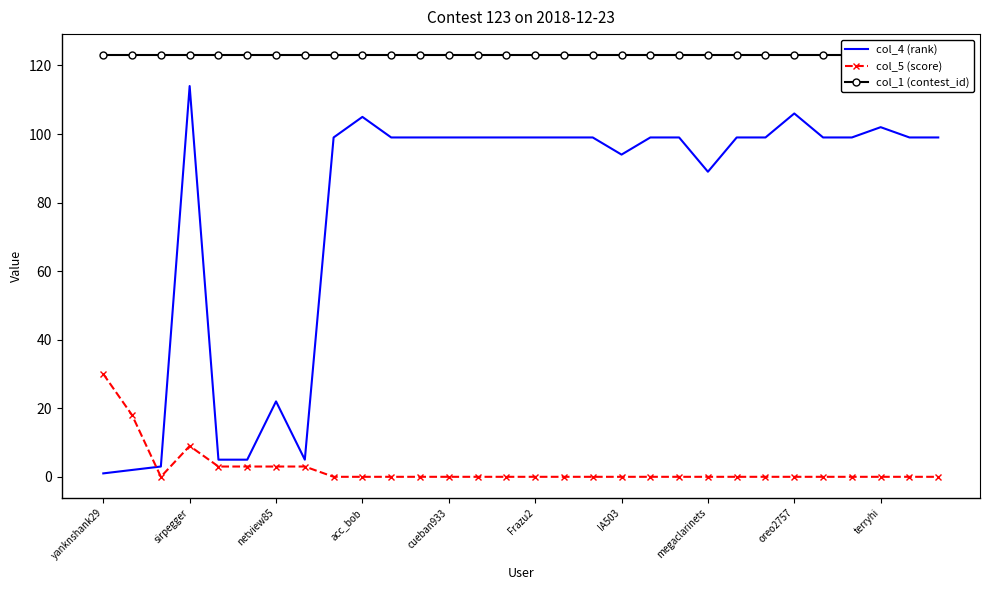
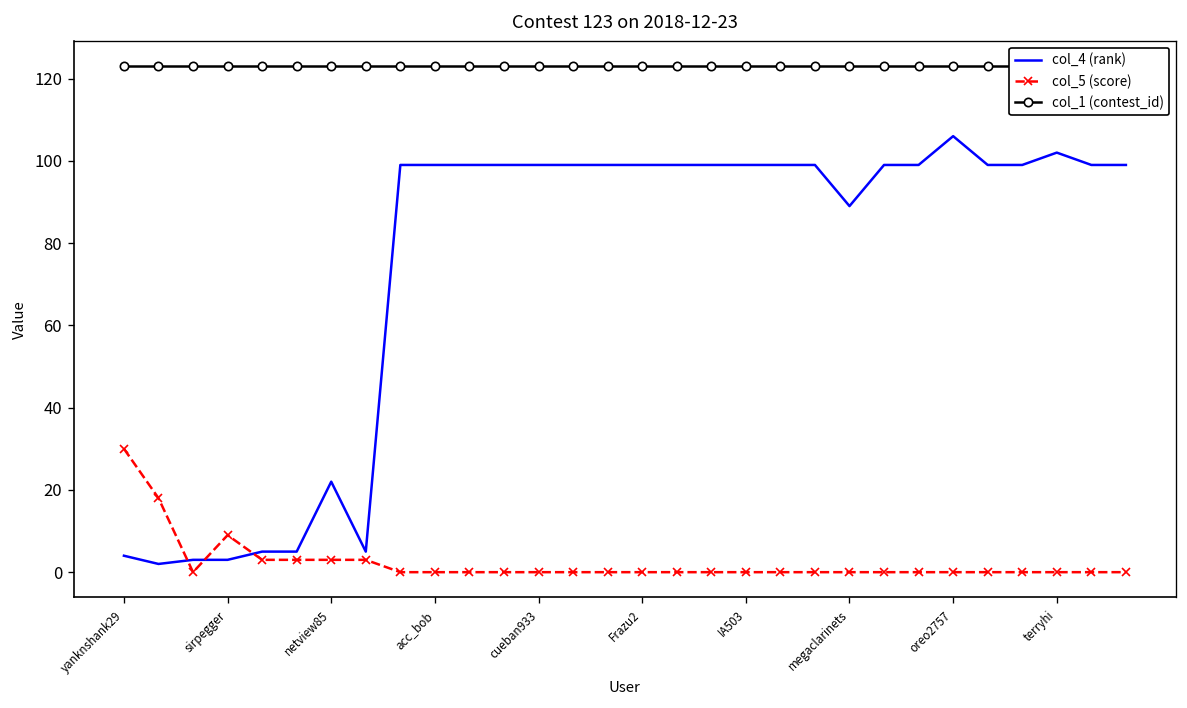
col_4 (rank), yanknshank29: 1 -> 4
col_4 (rank), sirpegger: 114 -> 3
col_4 (rank), acc_bob: 105 -> 99
col_4 (rank), IA503: 94 -> 99
